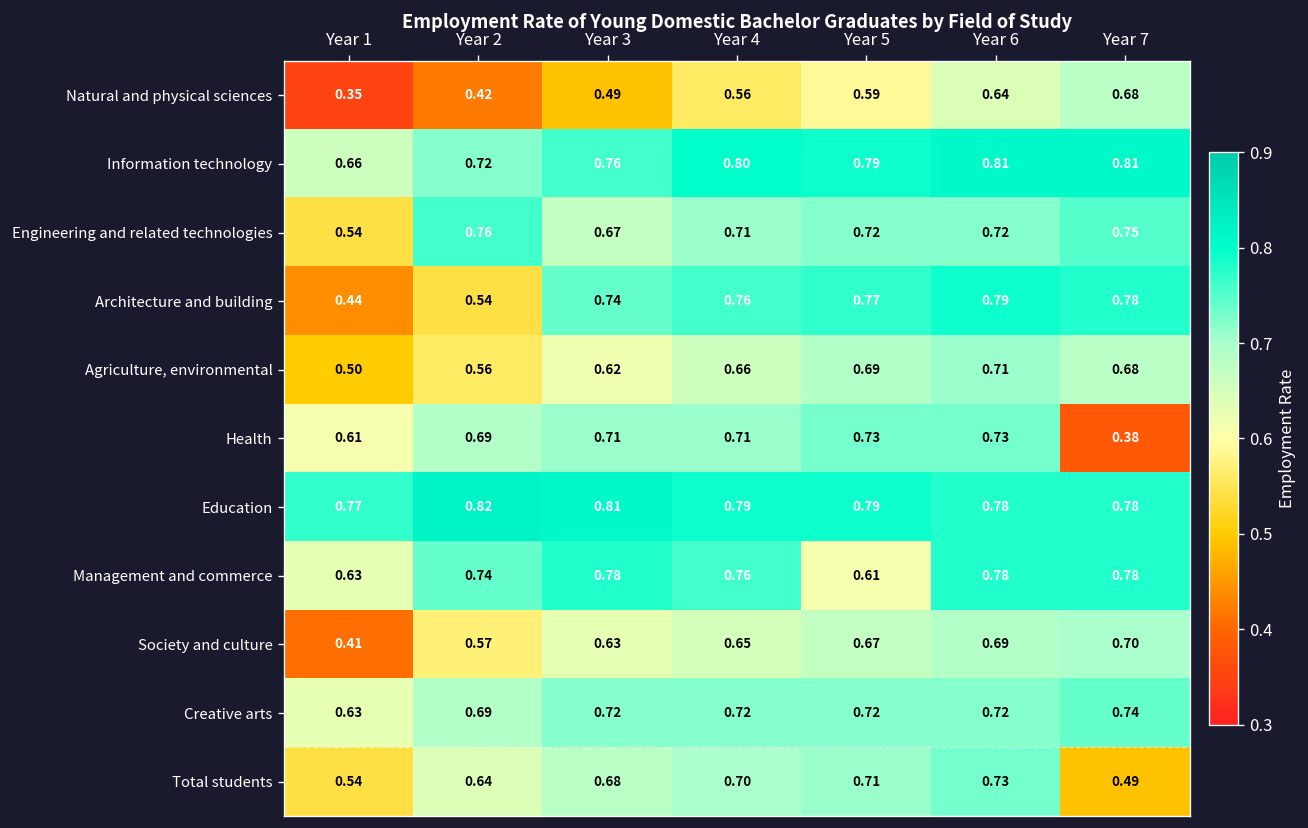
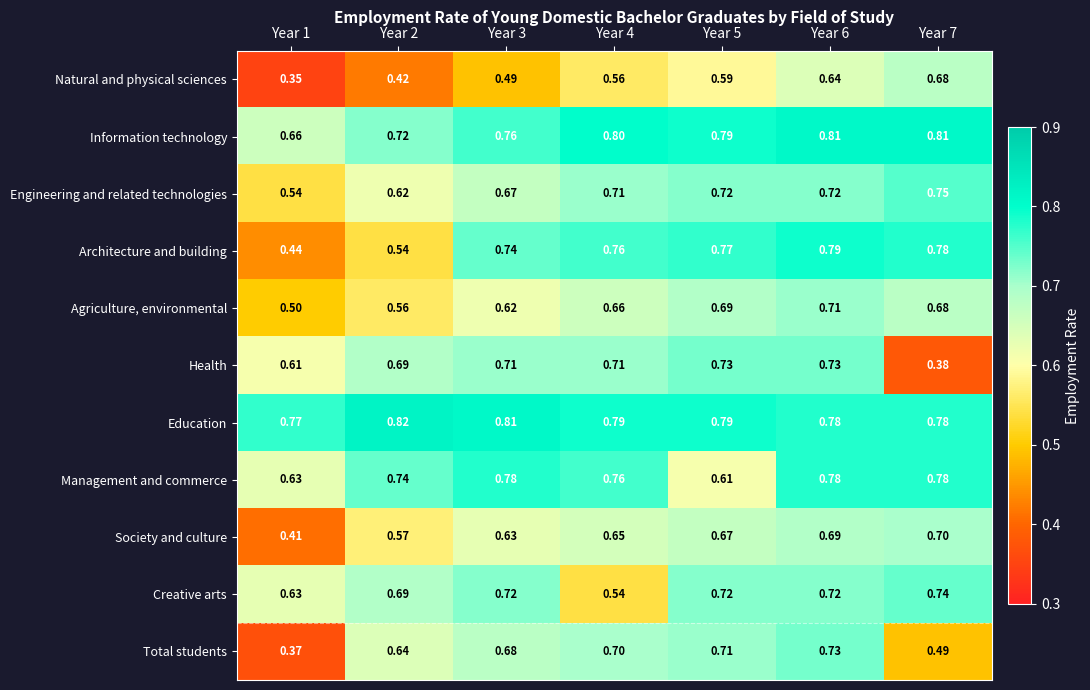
Engineering and related technologies, Year 2: 0.76 -> 0.62
Creative arts, Year 4: 0.72 -> 0.54
Total students, Year 1: 0.54 -> 0.37
